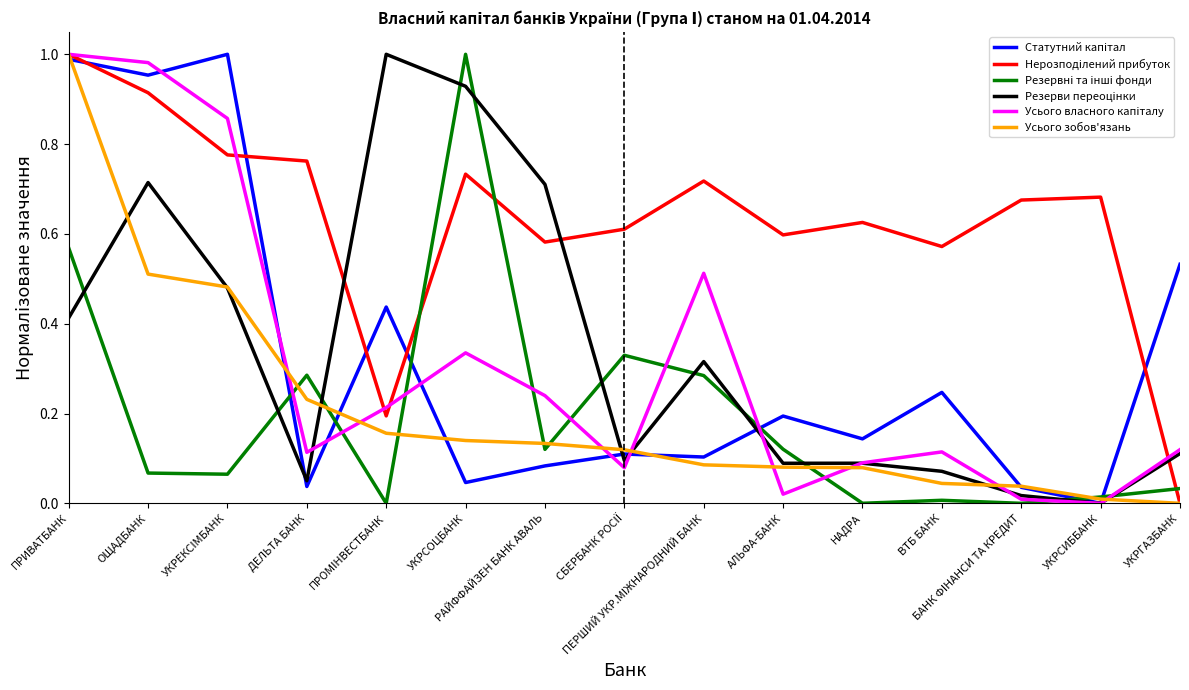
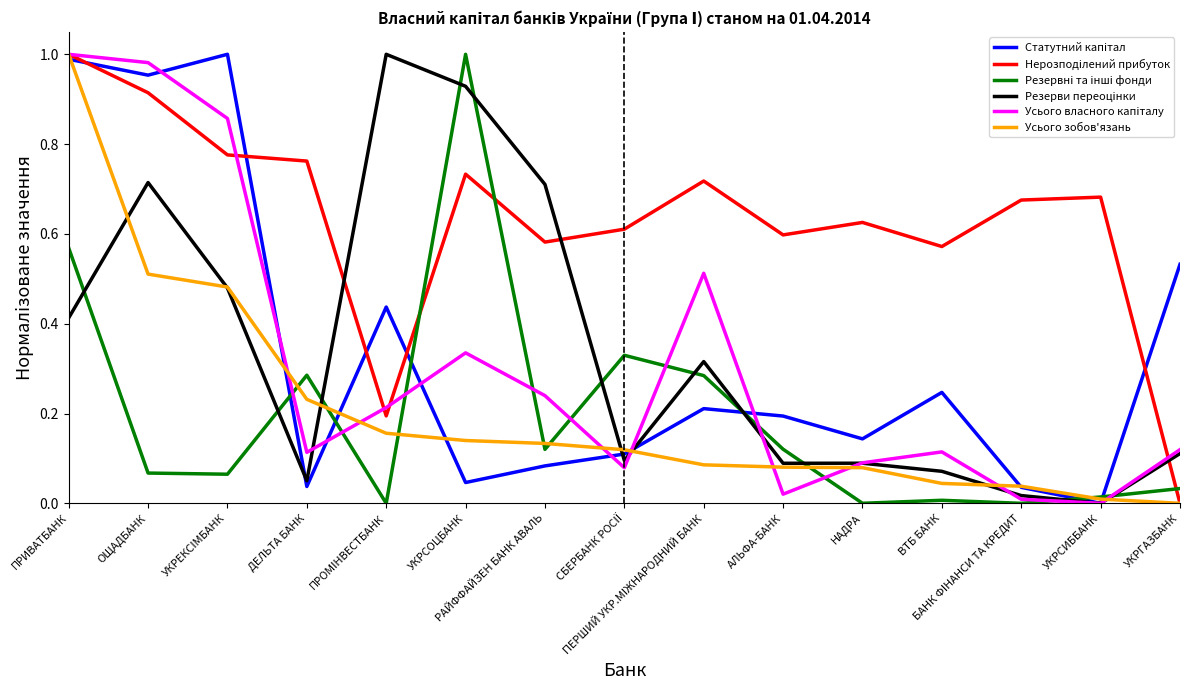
Статутний капітал, ПЕРШИЙ УКР.МІЖНАРОДНИЙ БАНК: 0.10 -> 0.21
